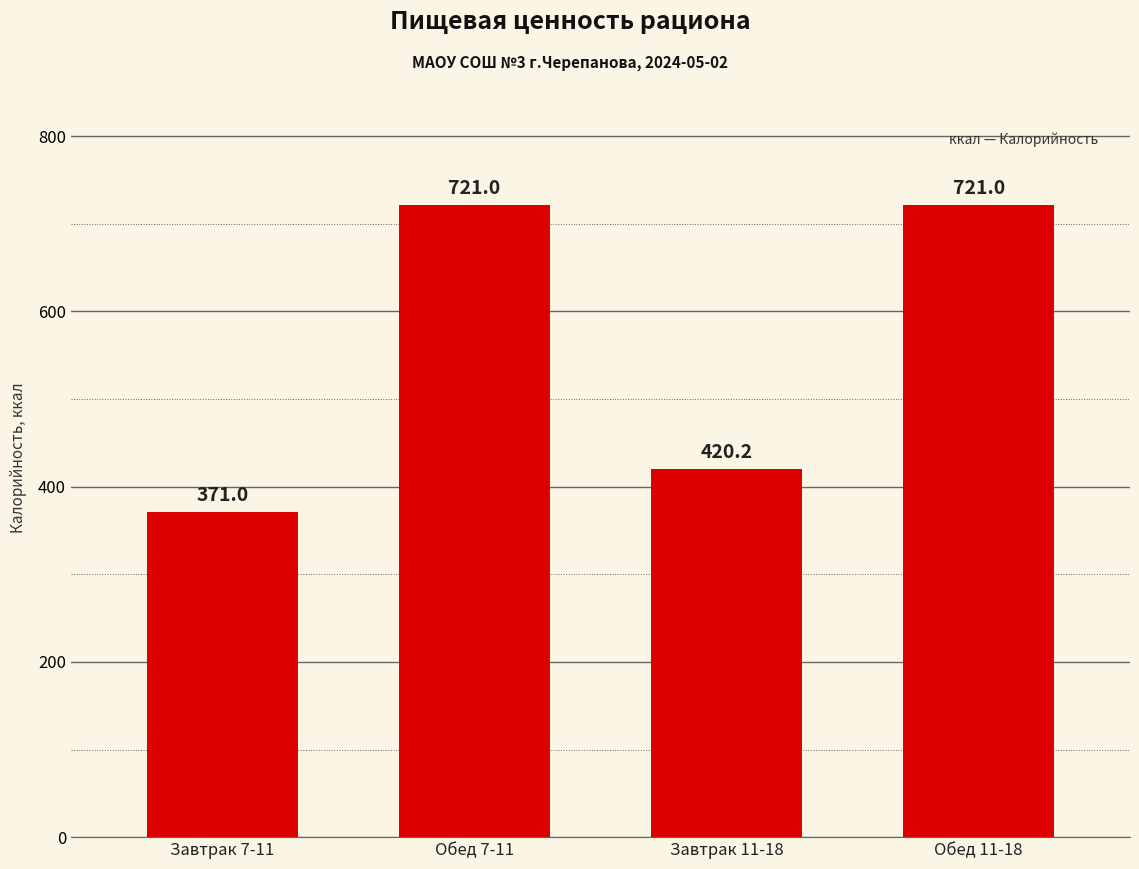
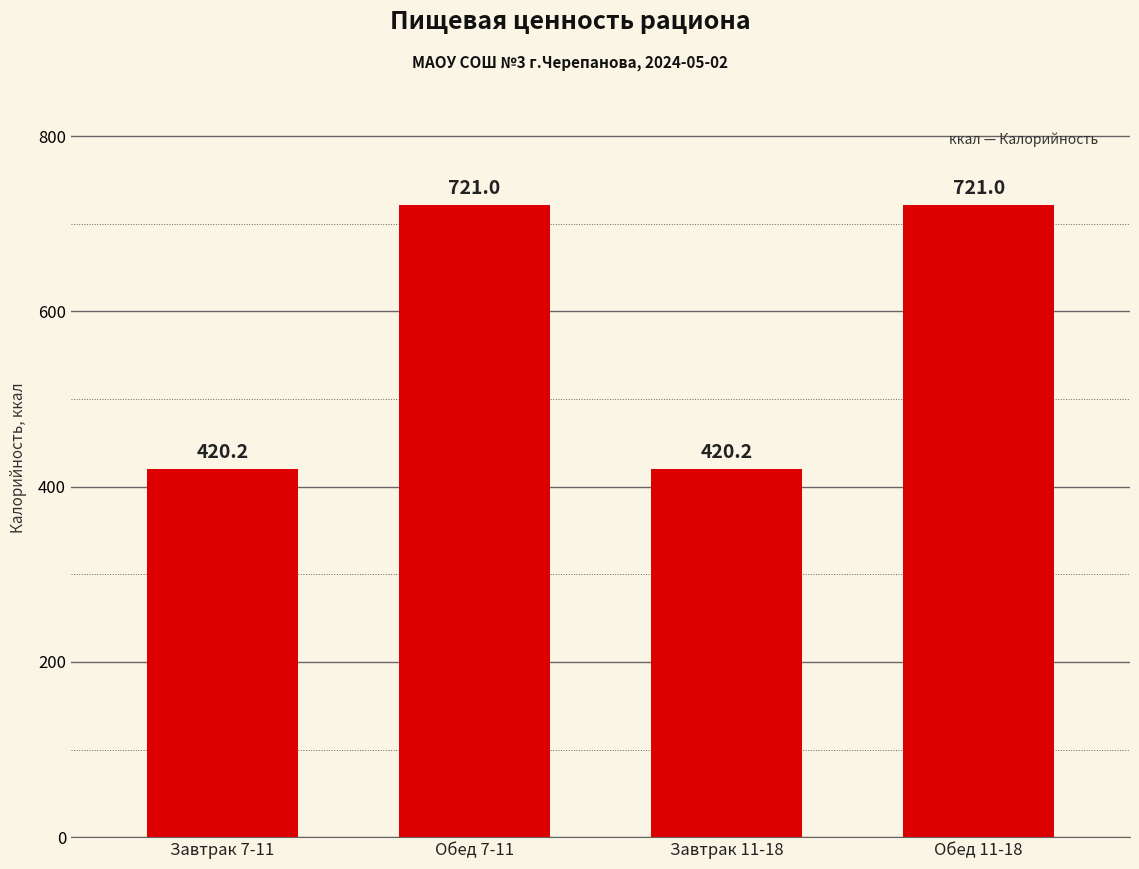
Завтрак 7-11: 371.0 -> 420.2
